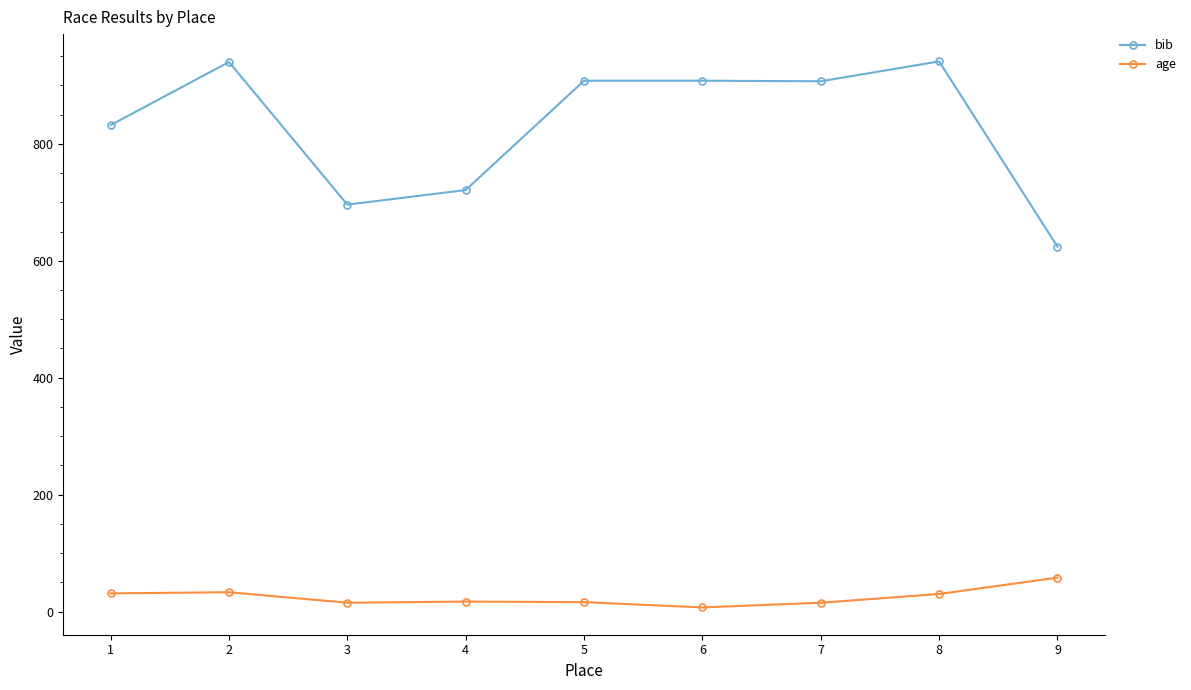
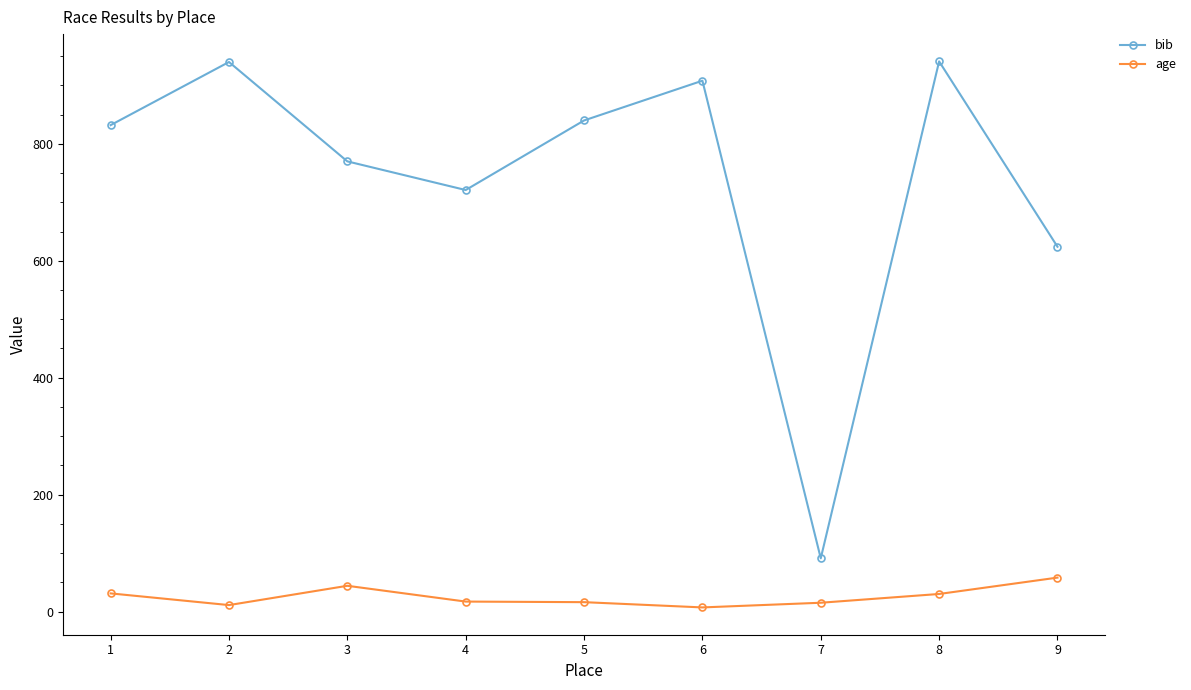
age, 2: 30 -> 10
bib, 3: 700 -> 770
age, 3: 20 -> 40
bib, 5: 910 -> 840
bib, 7: 910 -> 90
